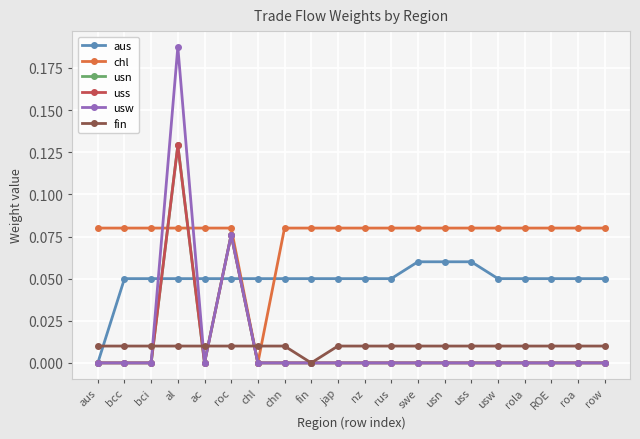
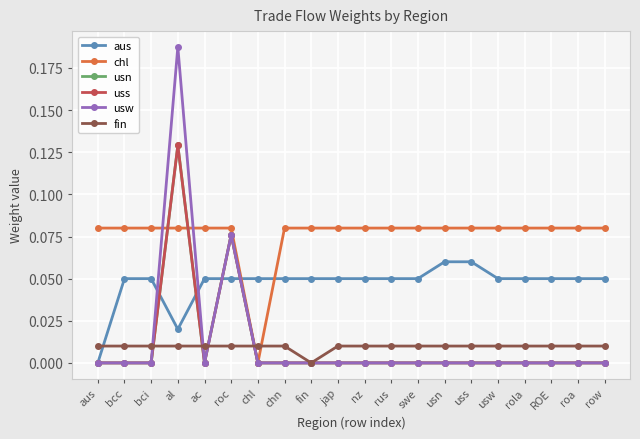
aus, al: 0.05 -> 0.02
aus, swe: 0.06 -> 0.05
